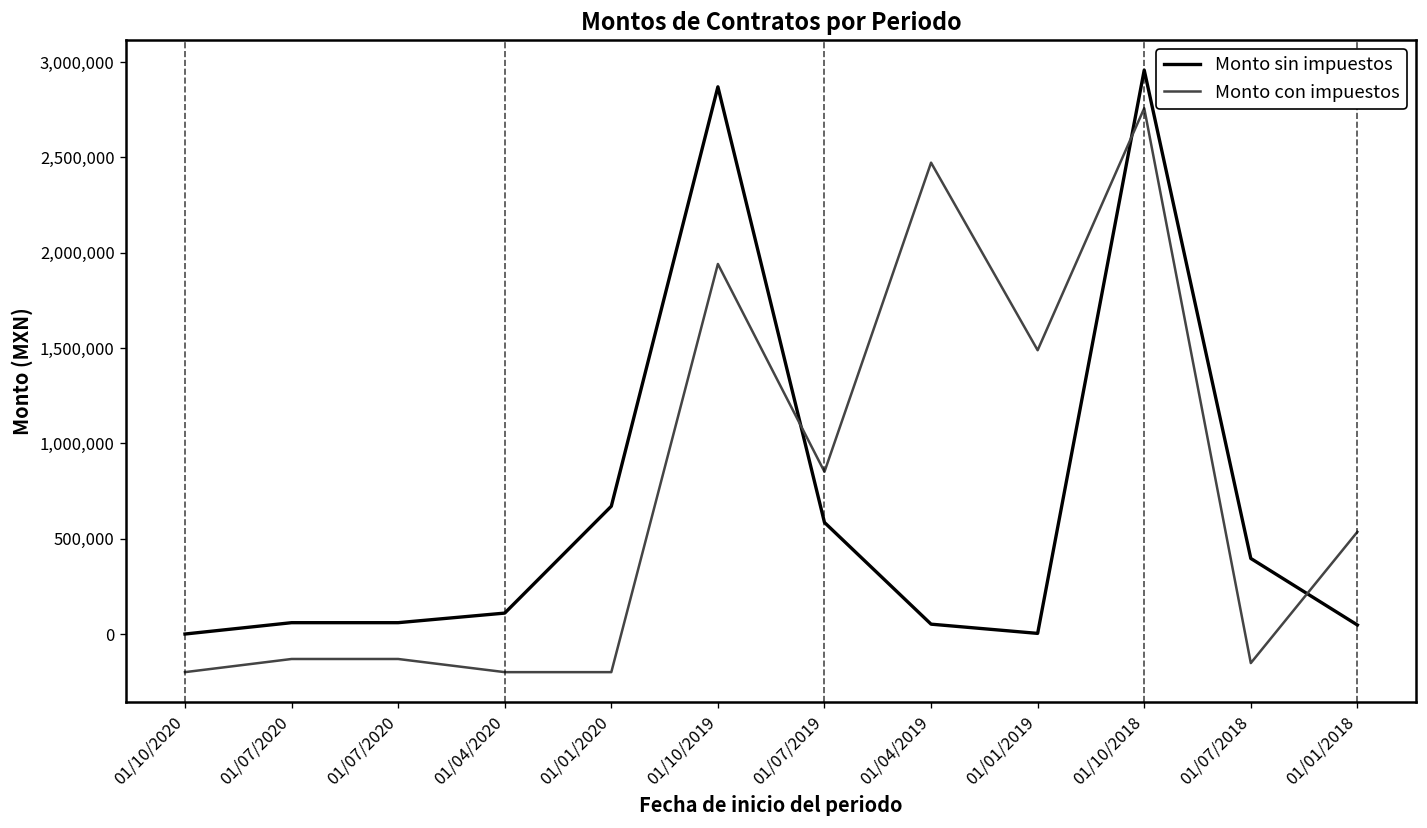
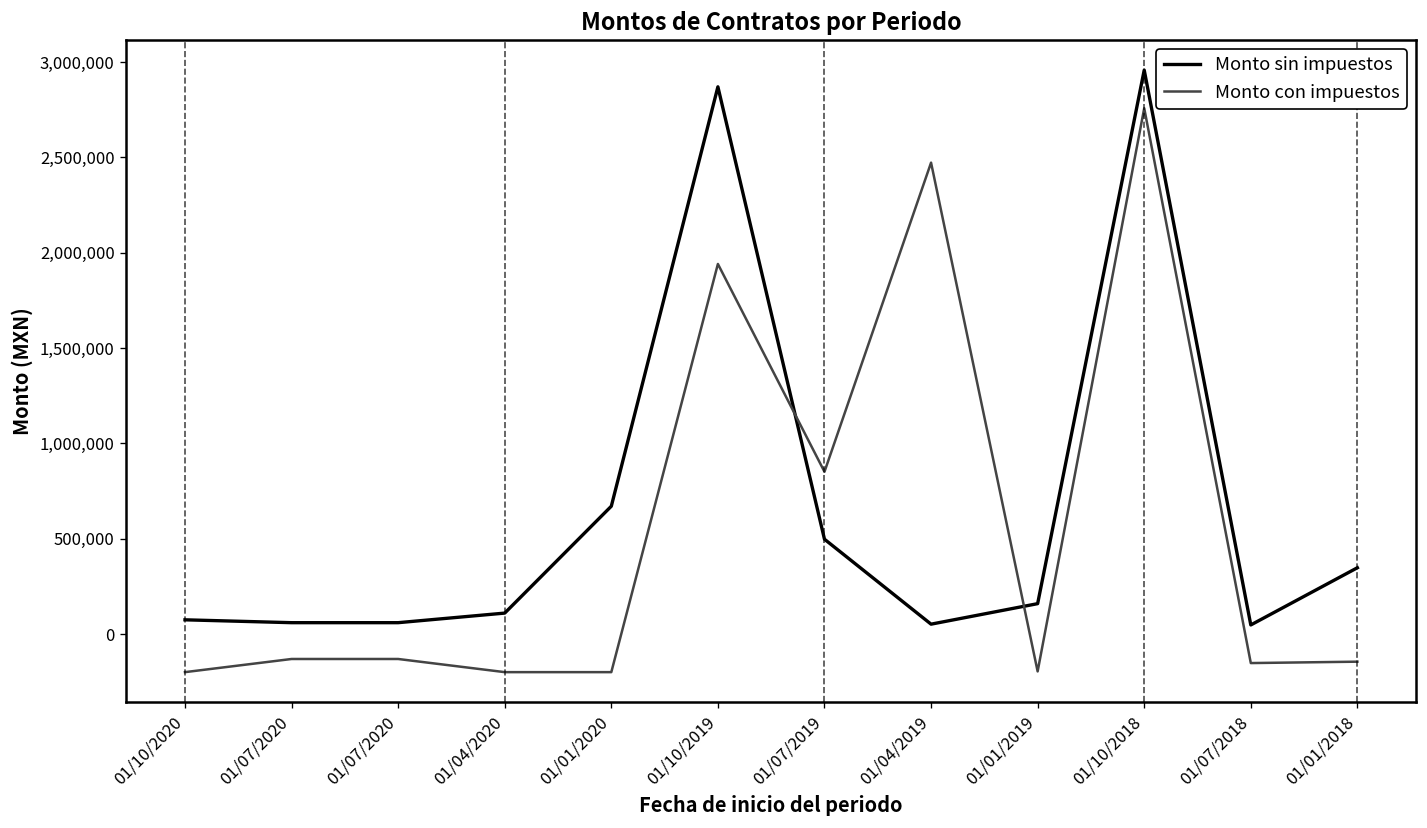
Monto sin impuestos, 01/10/2020: 0 -> 70,000
Monto sin impuestos, 01/07/2019: 590,000 -> 500,000
Monto sin impuestos, 01/01/2019: 0 -> 160,000
Monto con impuestos, 01/01/2019: 1,490,000 -> -200,000
Monto sin impuestos, 01/07/2018: 400,000 -> 50,000
Monto sin impuestos, 01/01/2018: 50,000 -> 350,000
Monto con impuestos, 01/01/2018: 540,000 -> -150,000
